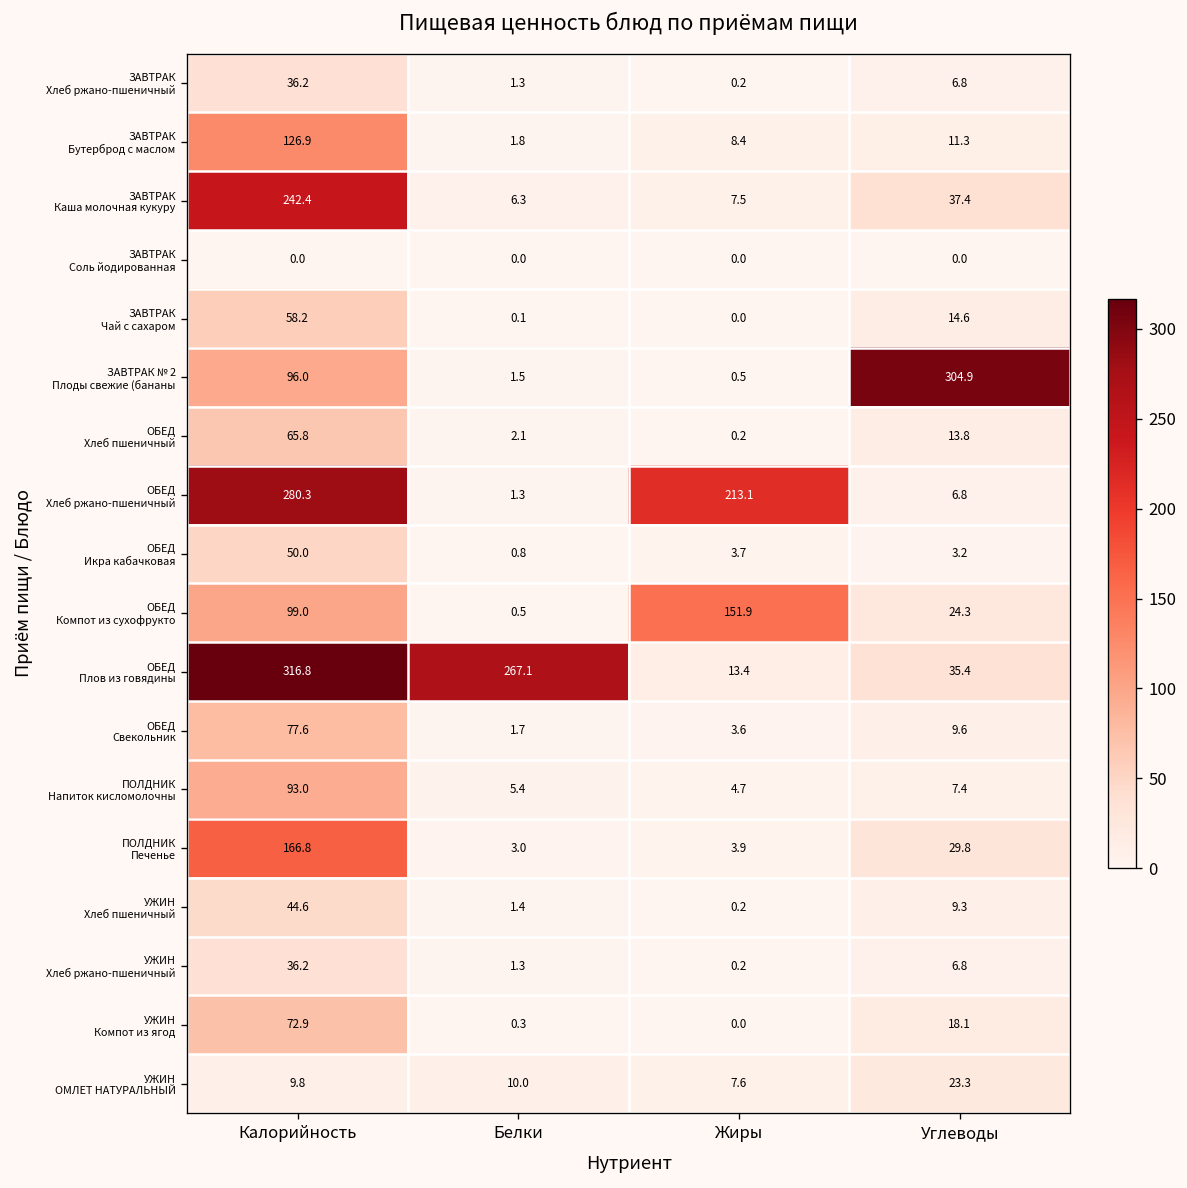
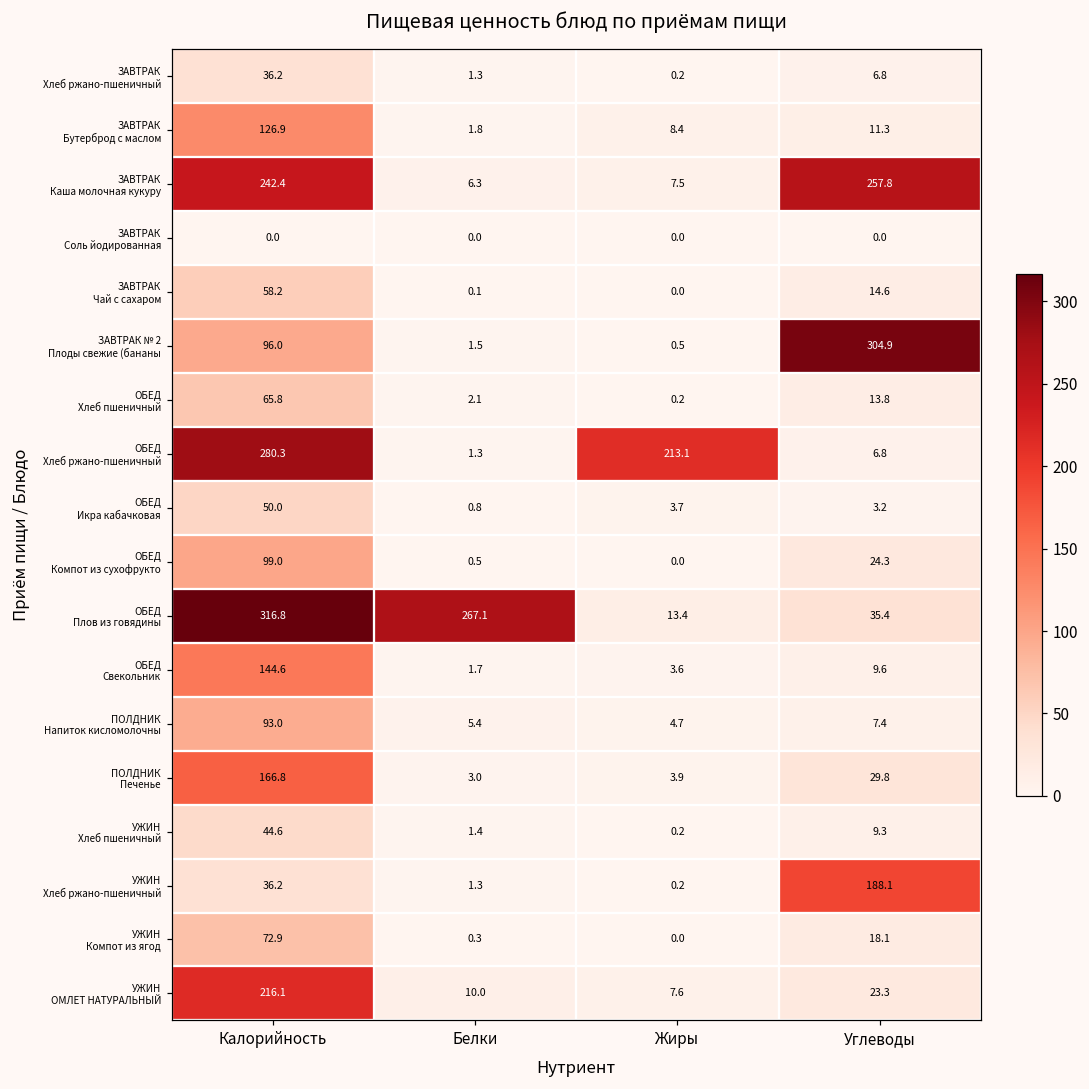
ЗАВТРАК Каша молочная кукуру, Углеводы: 37.4 -> 257.8
ОБЕД Компот из сухофрукто, Жиры: 151.9 -> 0.0
ОБЕД Свекольник, Калорийность: 77.6 -> 144.6
УЖИН Хлеб ржано-пшеничный, Углеводы: 6.8 -> 188.1
УЖИН ОМЛЕТ НАТУРАЛЬНЫЙ, Калорийность: 9.8 -> 216.1
